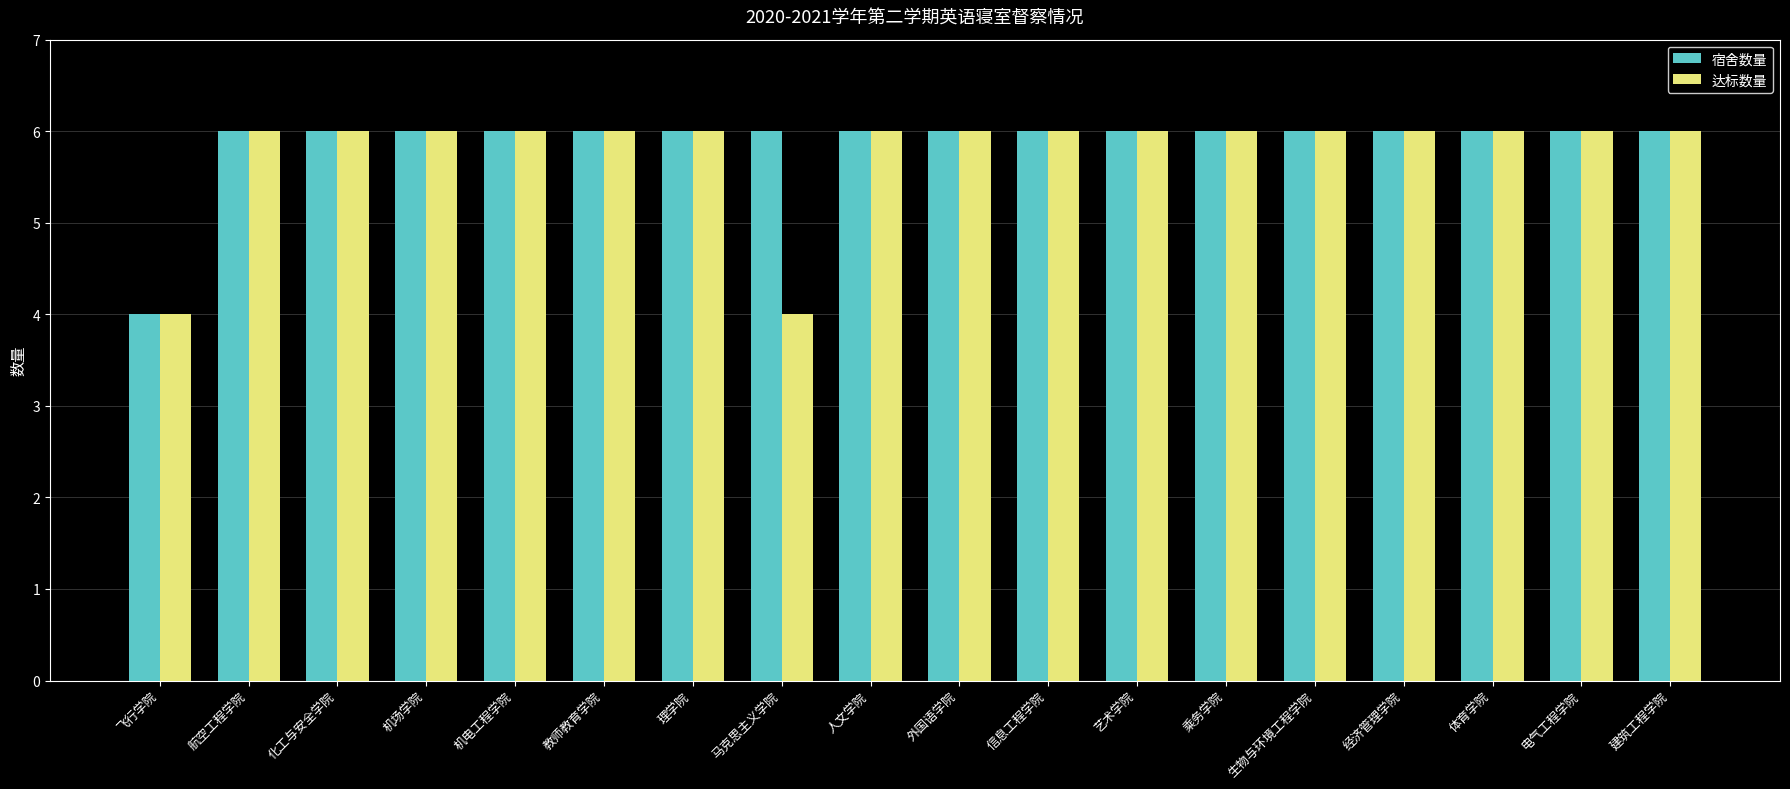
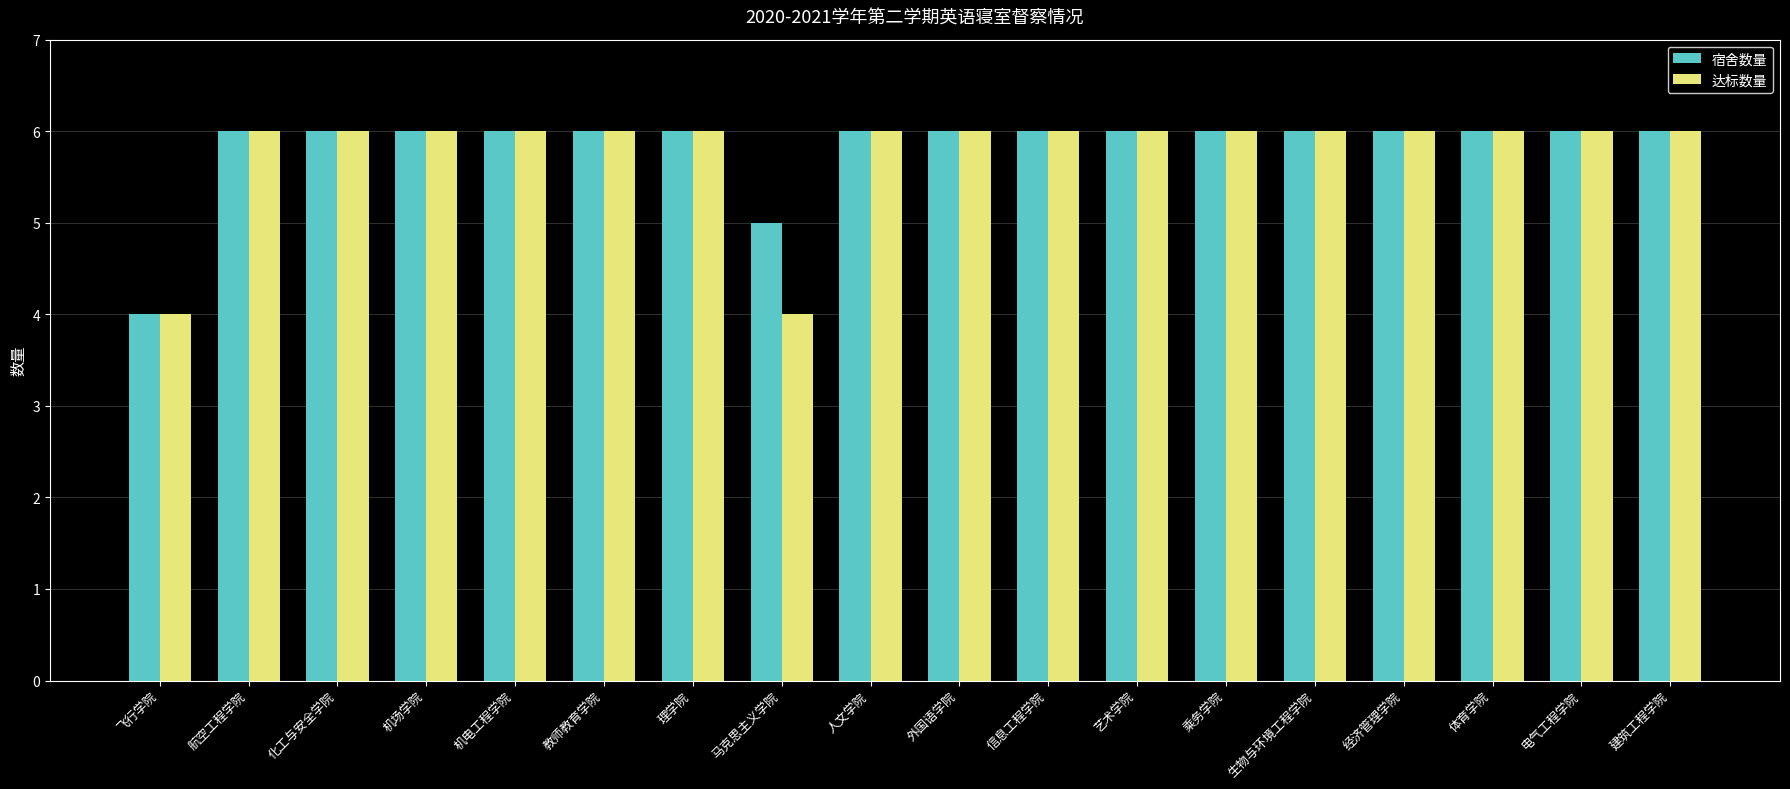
宿舍数量, 马克思主义学院: 6 -> 5
